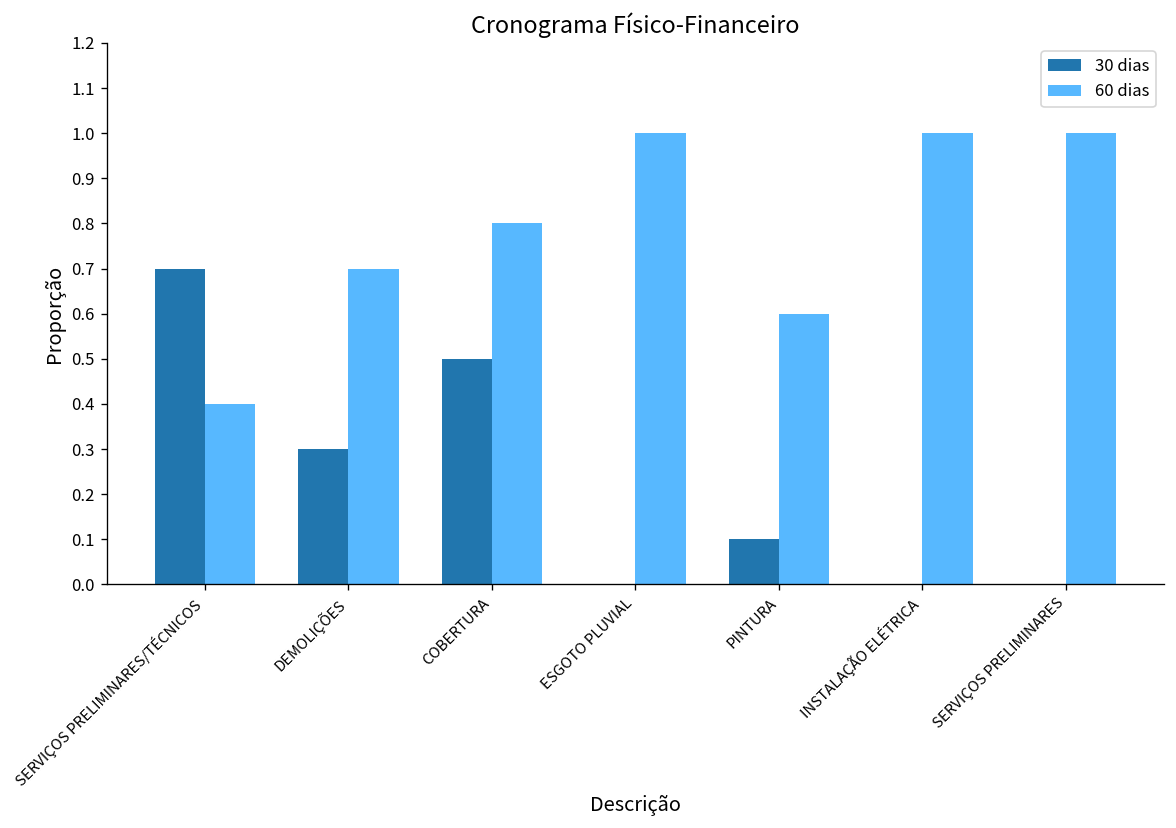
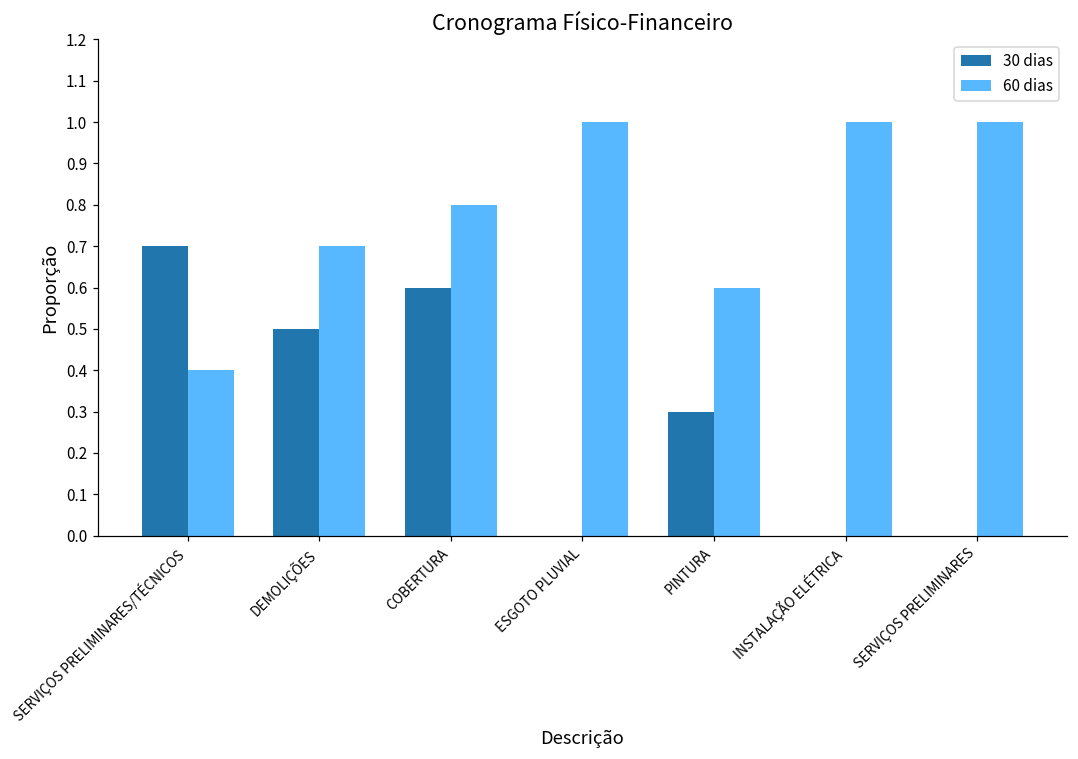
30 dias, DEMOLIÇÕES: 0.3 -> 0.5
30 dias, COBERTURA: 0.5 -> 0.6
30 dias, PINTURA: 0.1 -> 0.3
